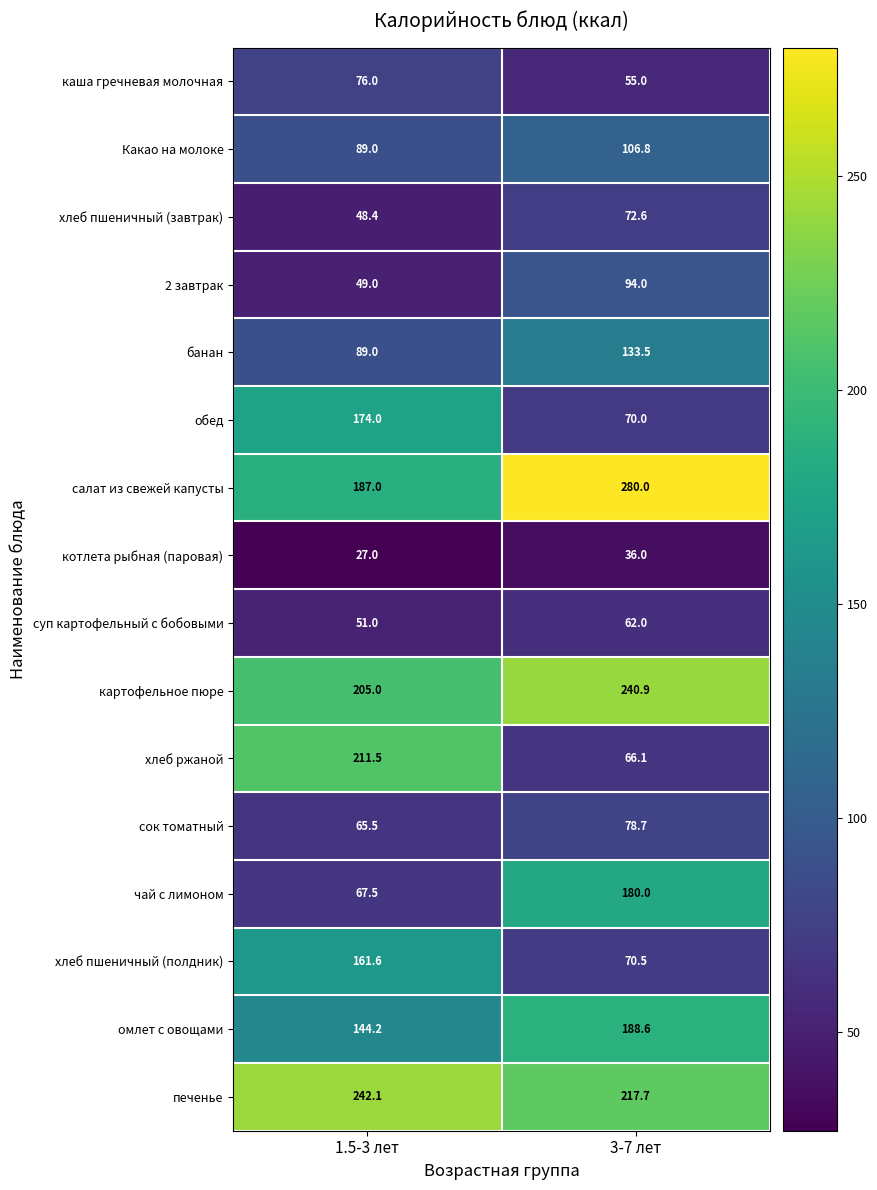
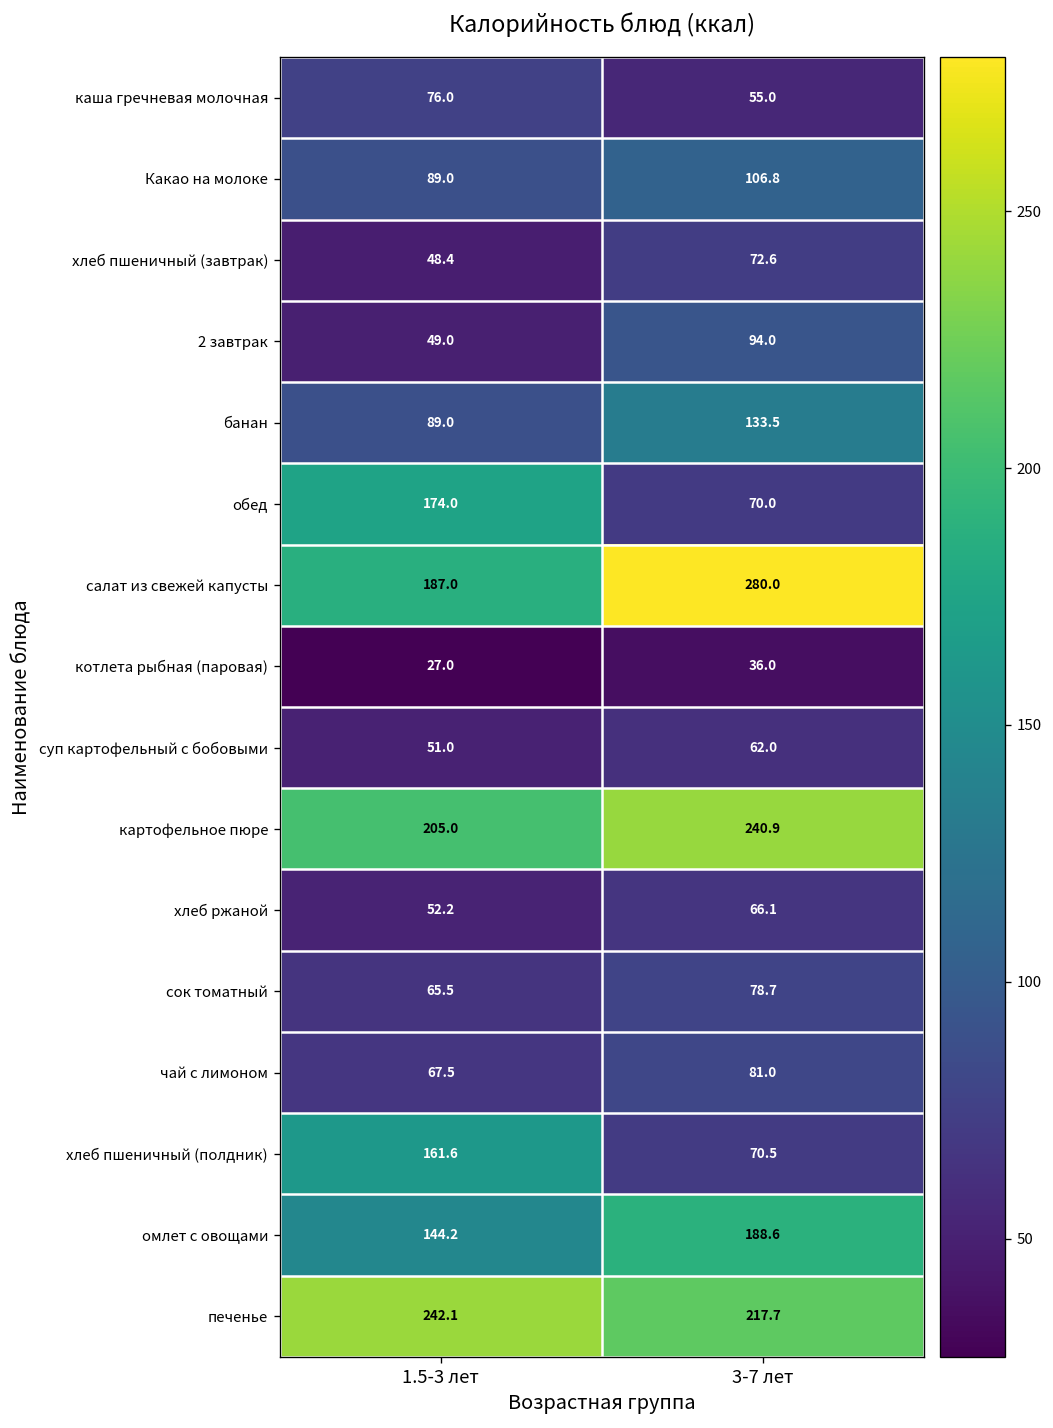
хлеб ржаной, 1.5-3 лет: 211.5 -> 52.2
чай с лимоном, 3-7 лет: 180.0 -> 81.0
